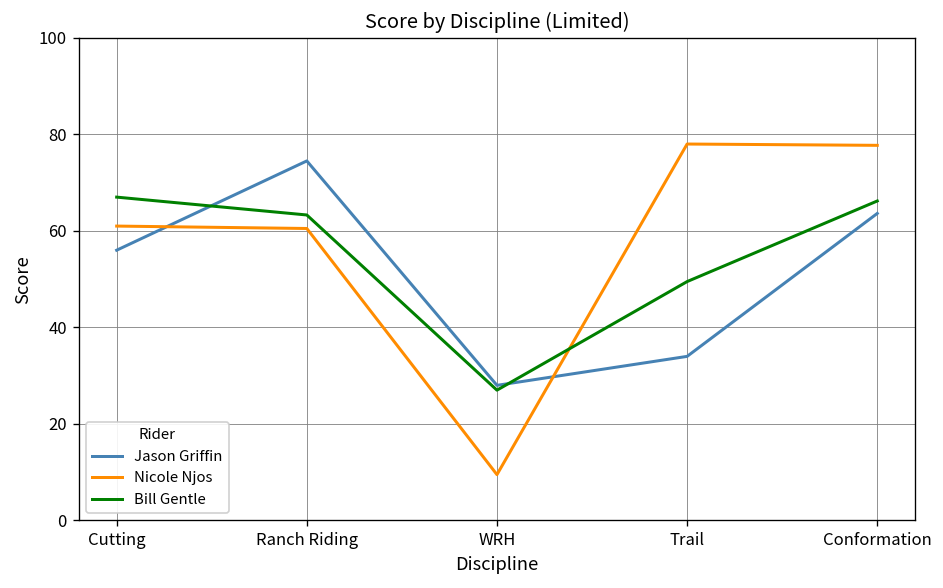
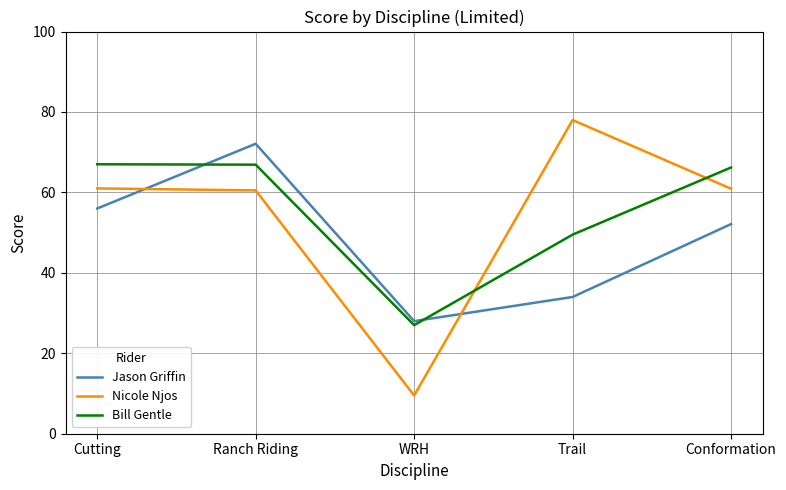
Jason Griffin, Ranch Riding: 75 -> 72
Bill Gentle, Ranch Riding: 63 -> 67
Jason Griffin, Conformation: 64 -> 52
Nicole Njos, Conformation: 78 -> 61
